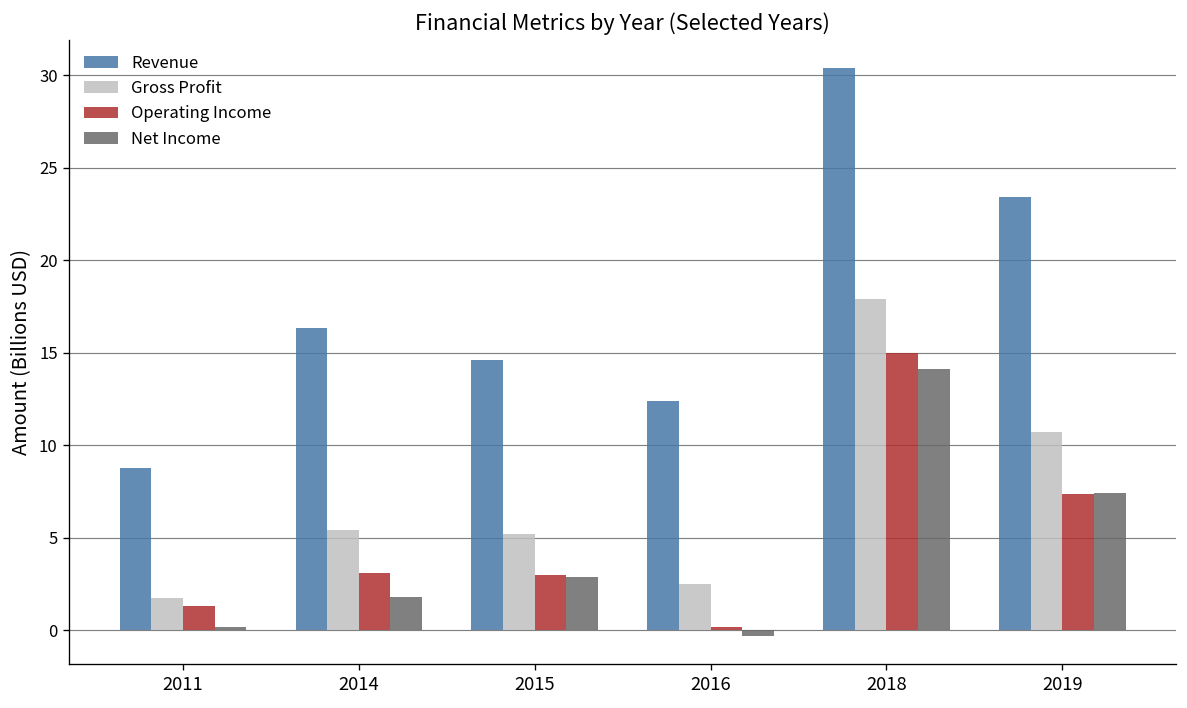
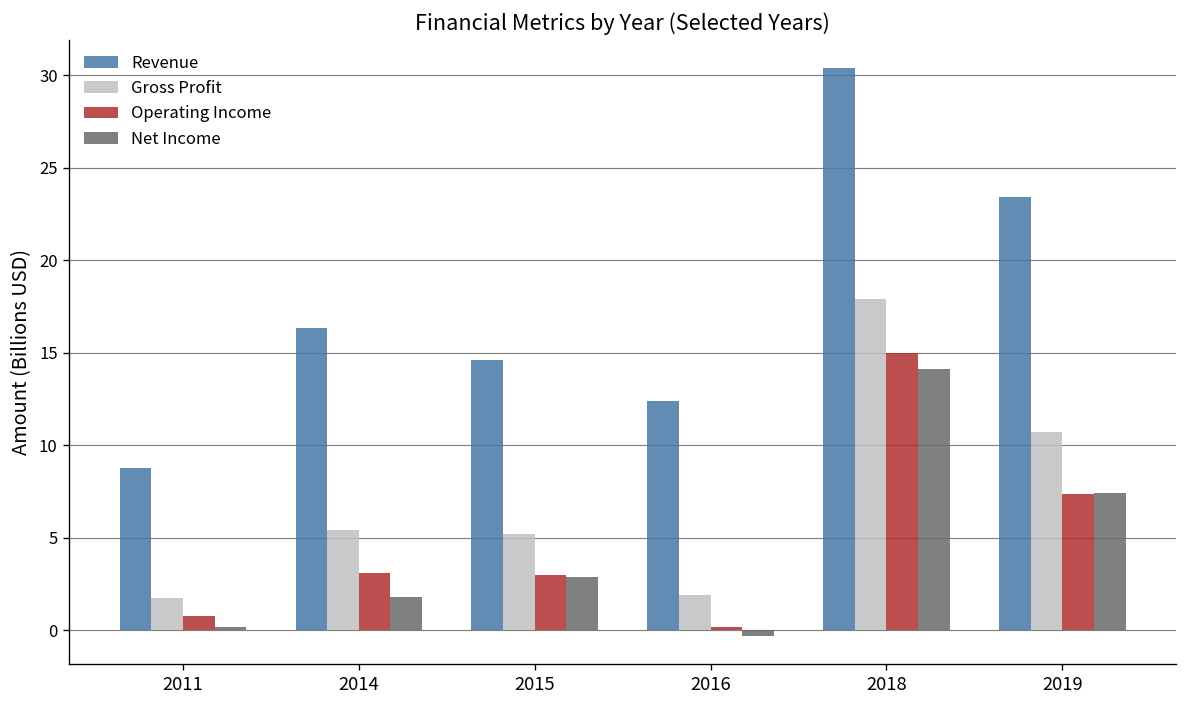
Operating Income, 2011: 1.3 -> 0.8
Gross Profit, 2016: 2.5 -> 1.9
